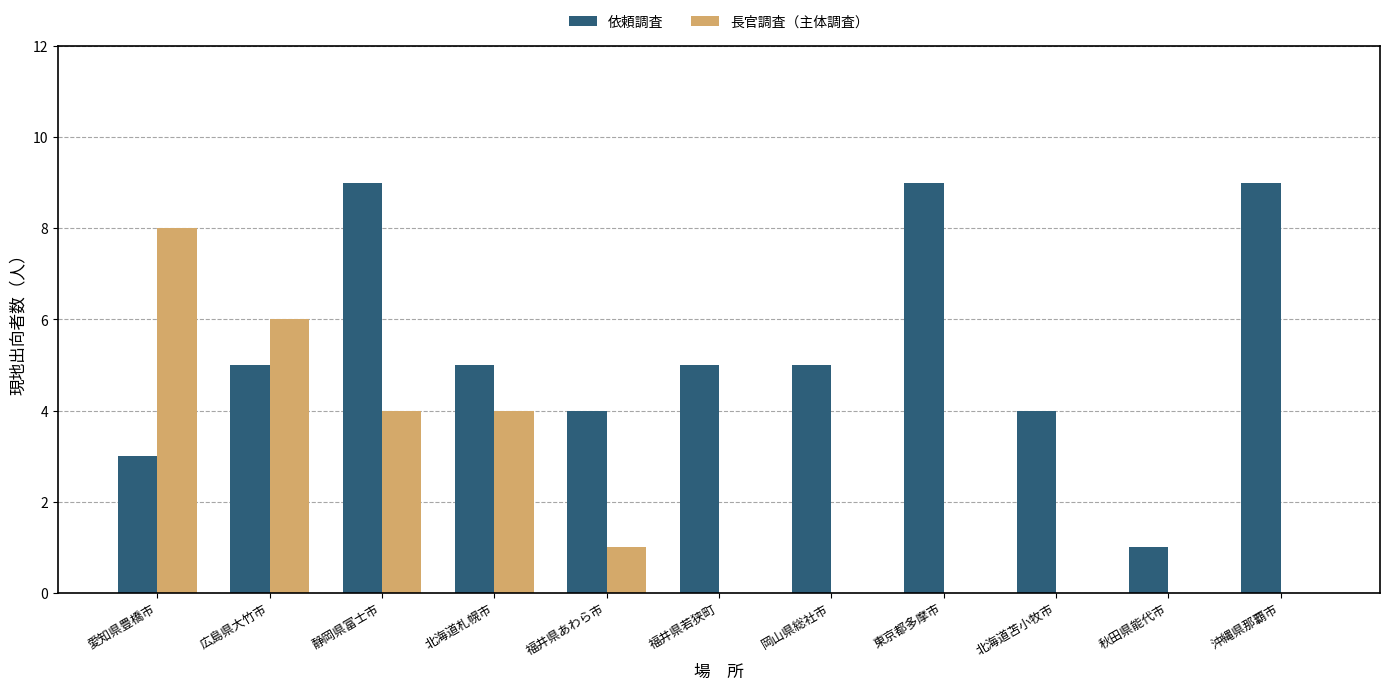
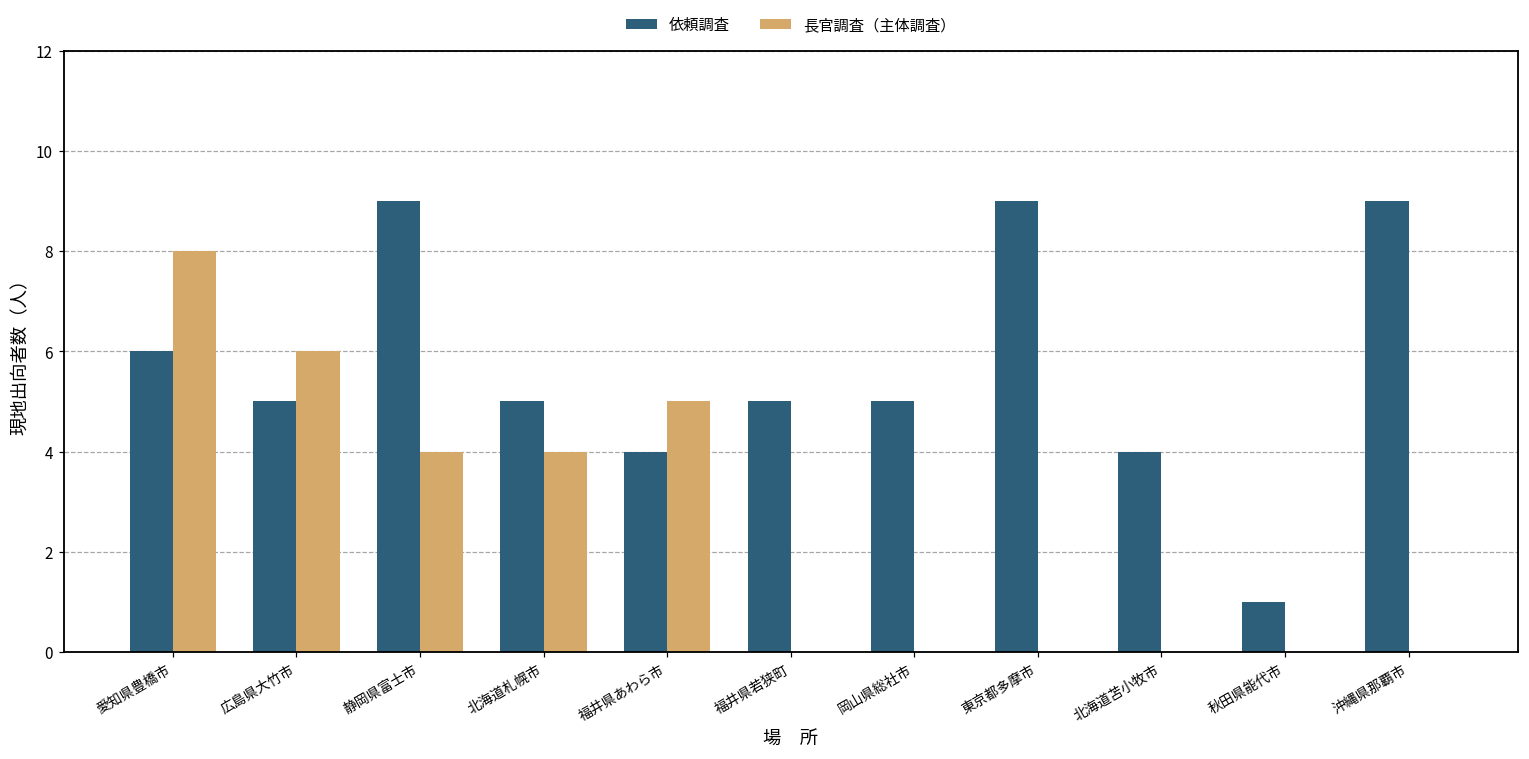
依頼調査, 愛知県豊橋市: 3 -> 6
長官調査（主体調査）, 福井県あわら市: 1 -> 5
